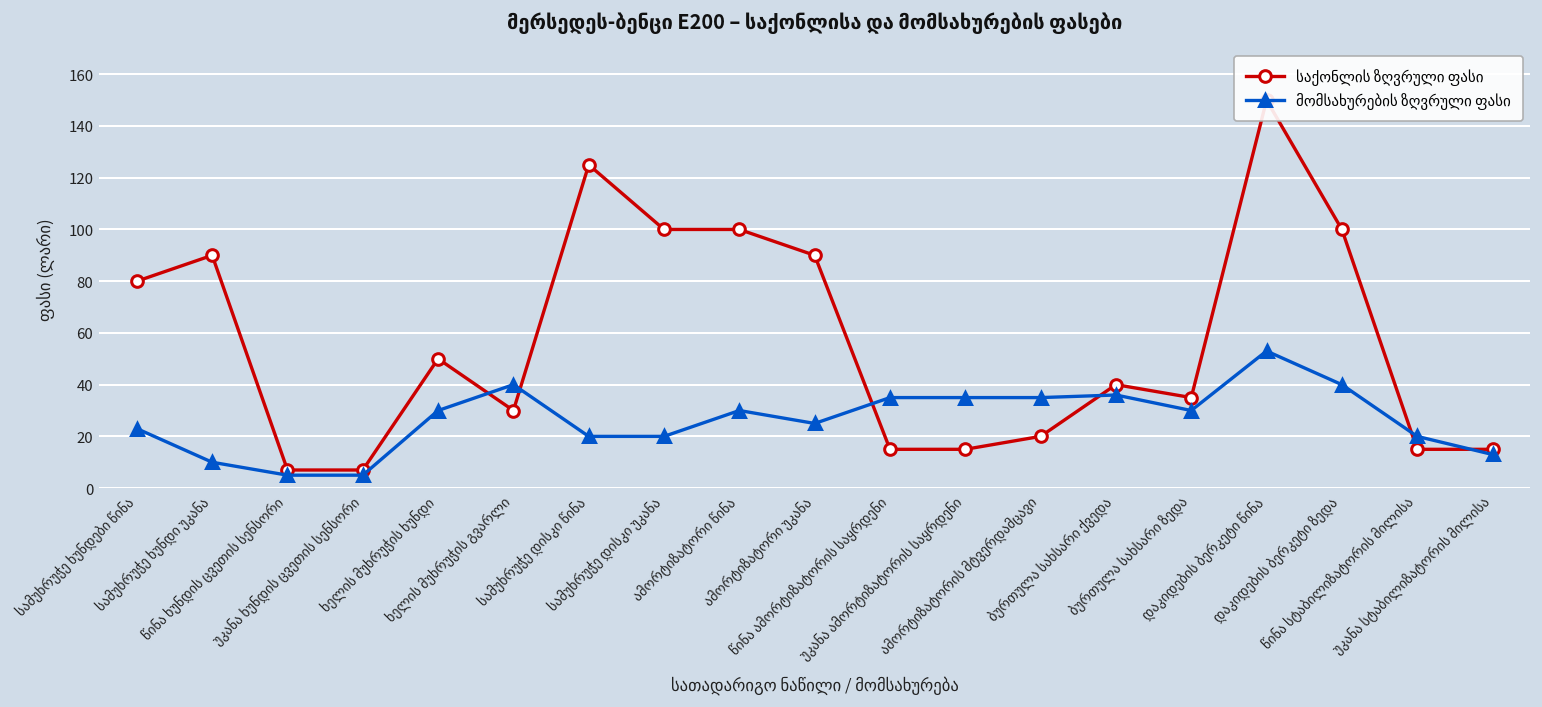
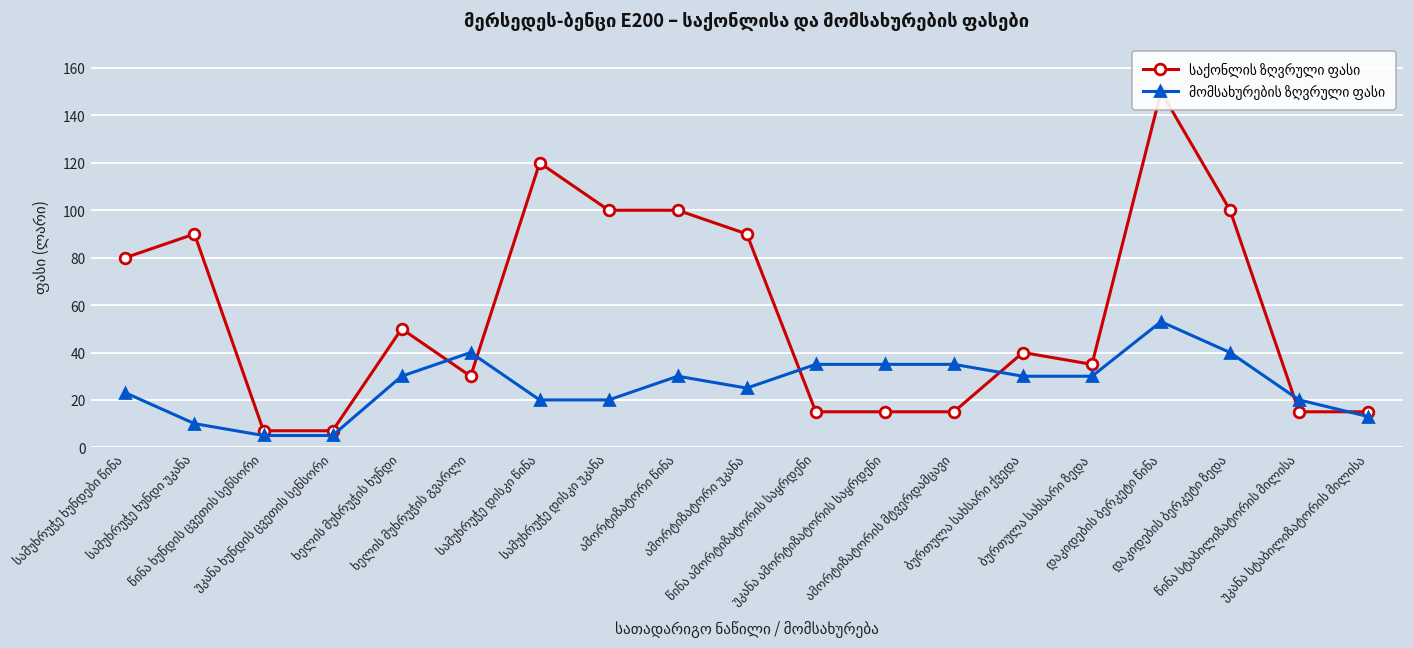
საქონლის ზღვრული ფასი, სამუხრუჭე დისკი წინა: 125 -> 120
საქონლის ზღვრული ფასი, ამორტიზატორის მტვერდამცავი: 20 -> 15
მომსახურების ზღვრული ფასი, ბურთულა სახსარი ქვედა: 36 -> 30
